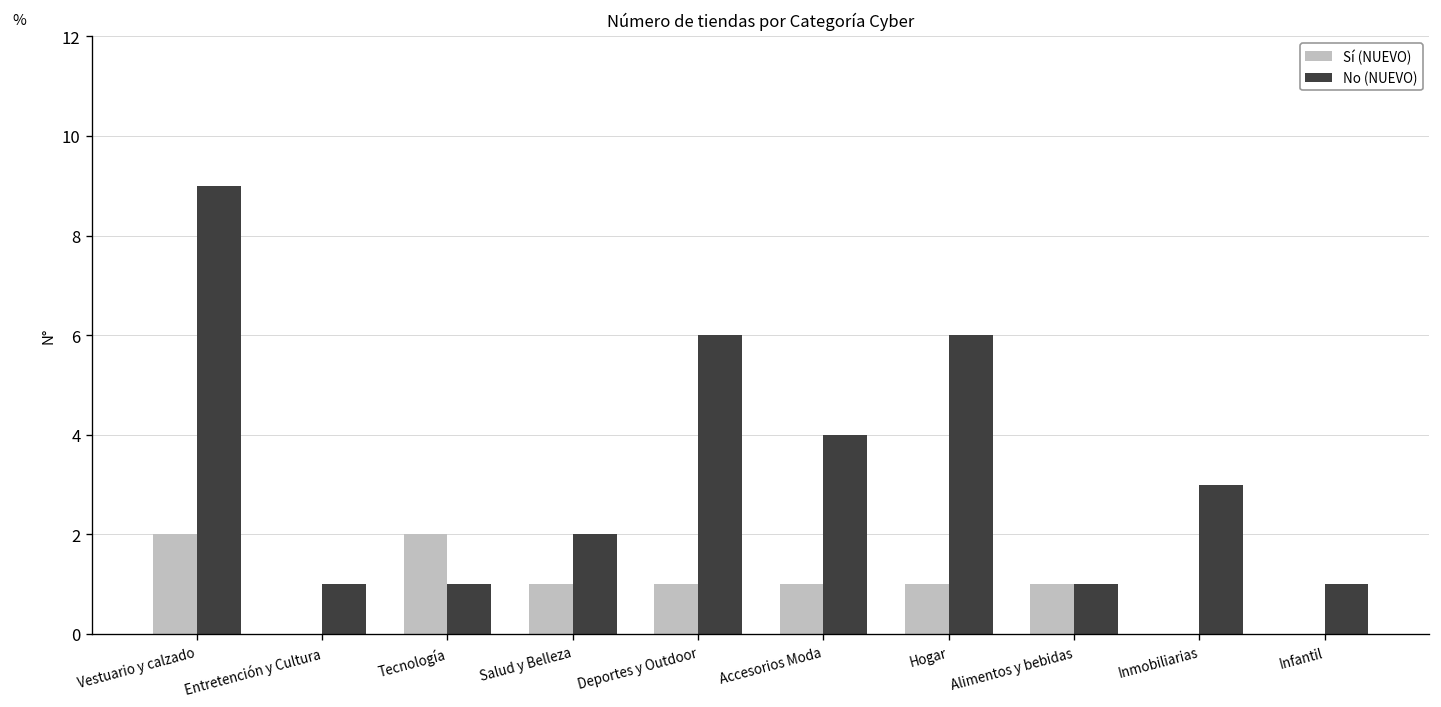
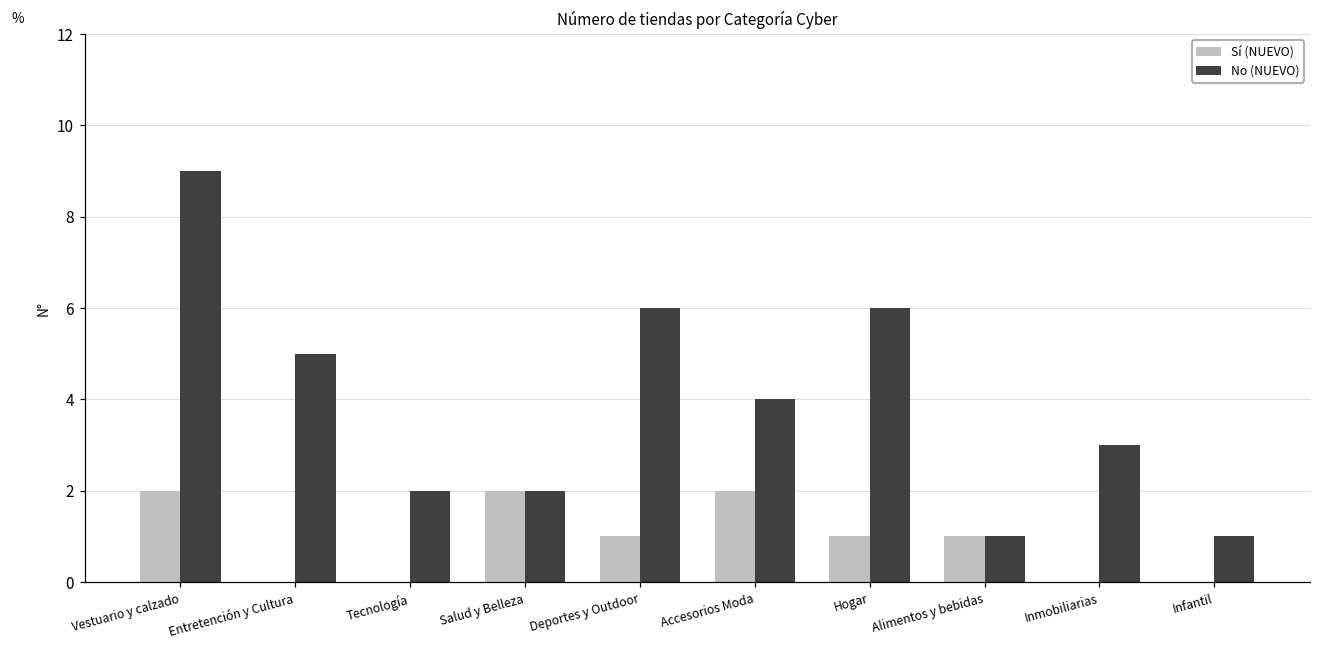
No (NUEVO), Entretención y Cultura: 1 -> 5
Sí (NUEVO), Tecnología: 2 -> 0
No (NUEVO), Tecnología: 1 -> 2
Sí (NUEVO), Salud y Belleza: 1 -> 2
Sí (NUEVO), Accesorios Moda: 1 -> 2
